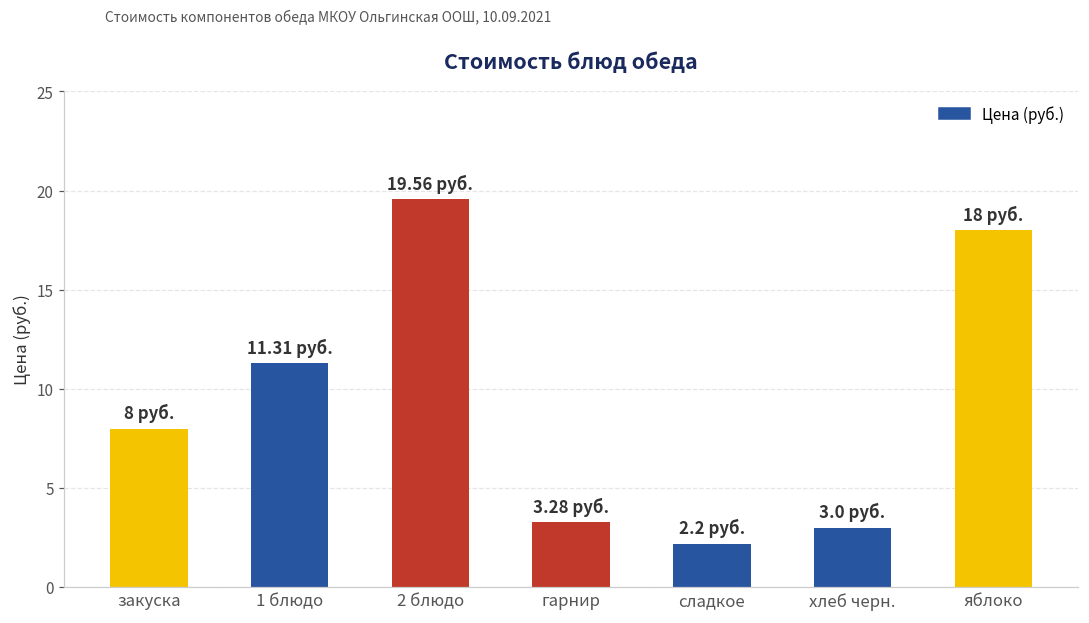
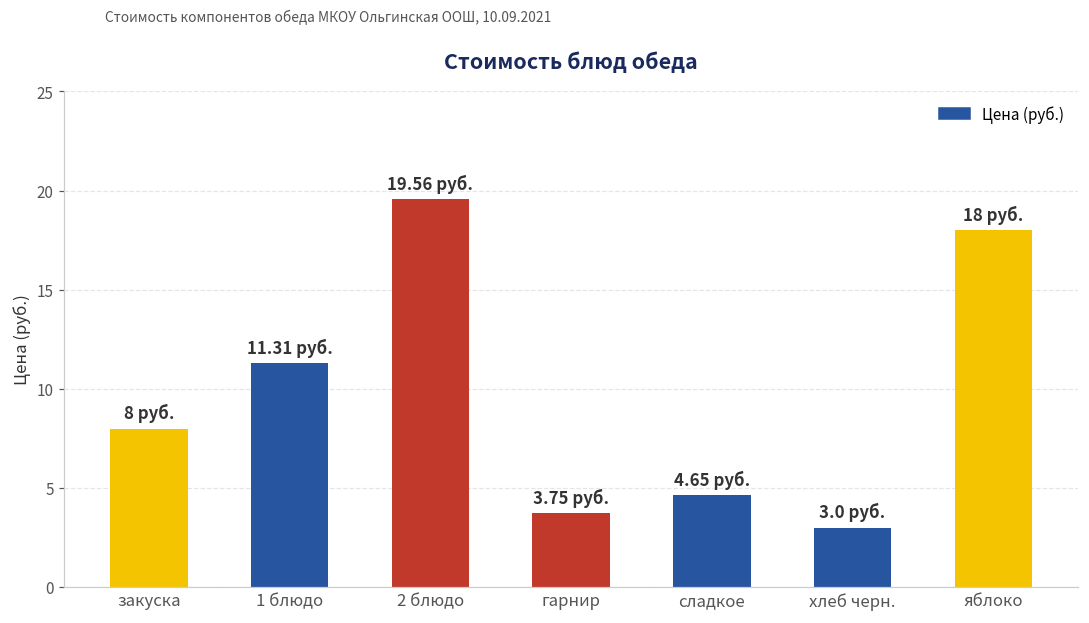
гарнир: 3.28 -> 3.75
сладкое: 2.2 -> 4.65
